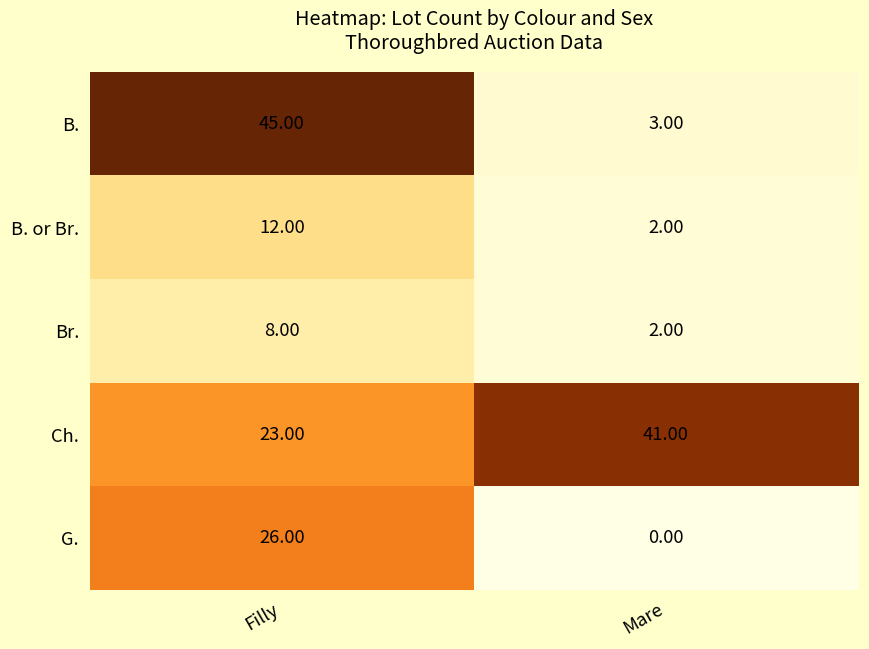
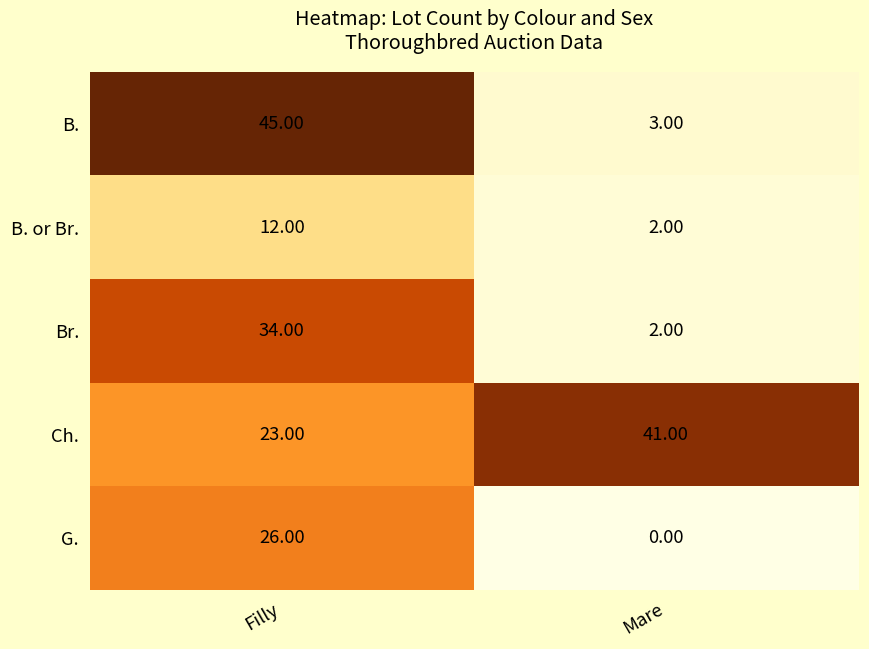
Br., Filly: 8.00 -> 34.00
